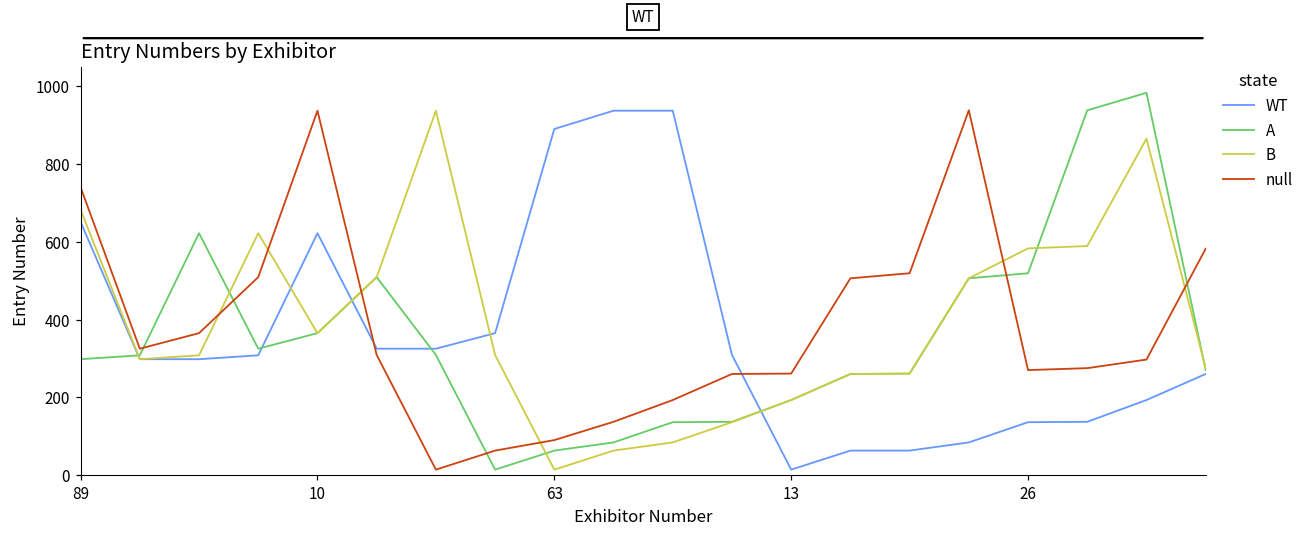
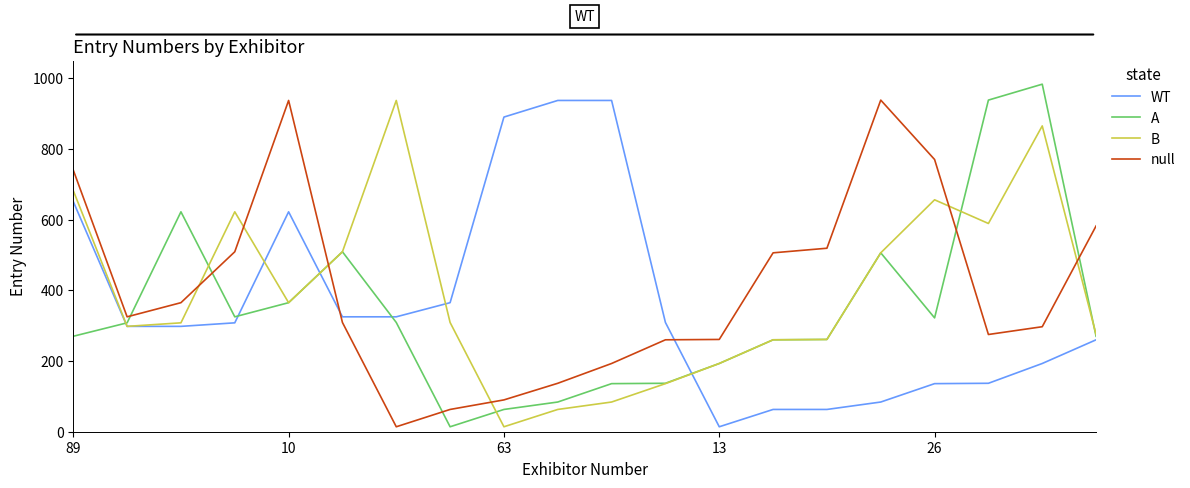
A, 89: 300 -> 270
A, 26: 520 -> 320
B, 26: 580 -> 660
null, 26: 270 -> 770
